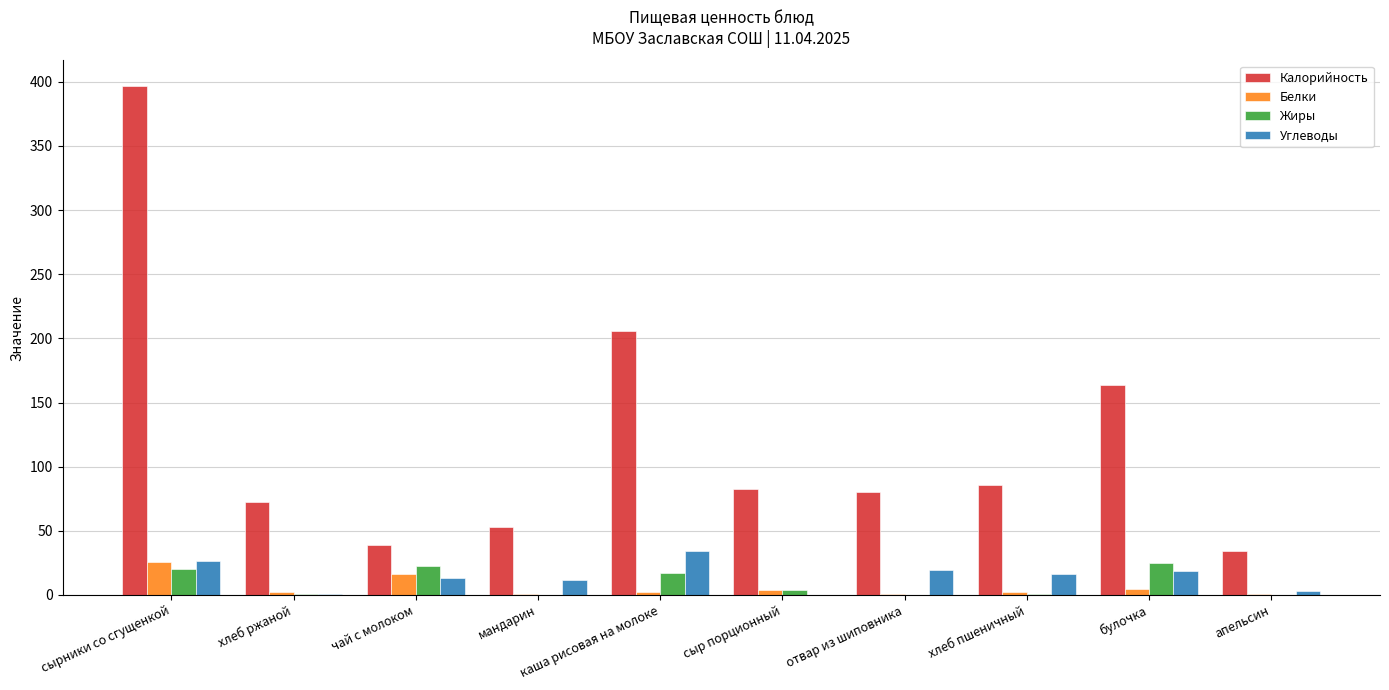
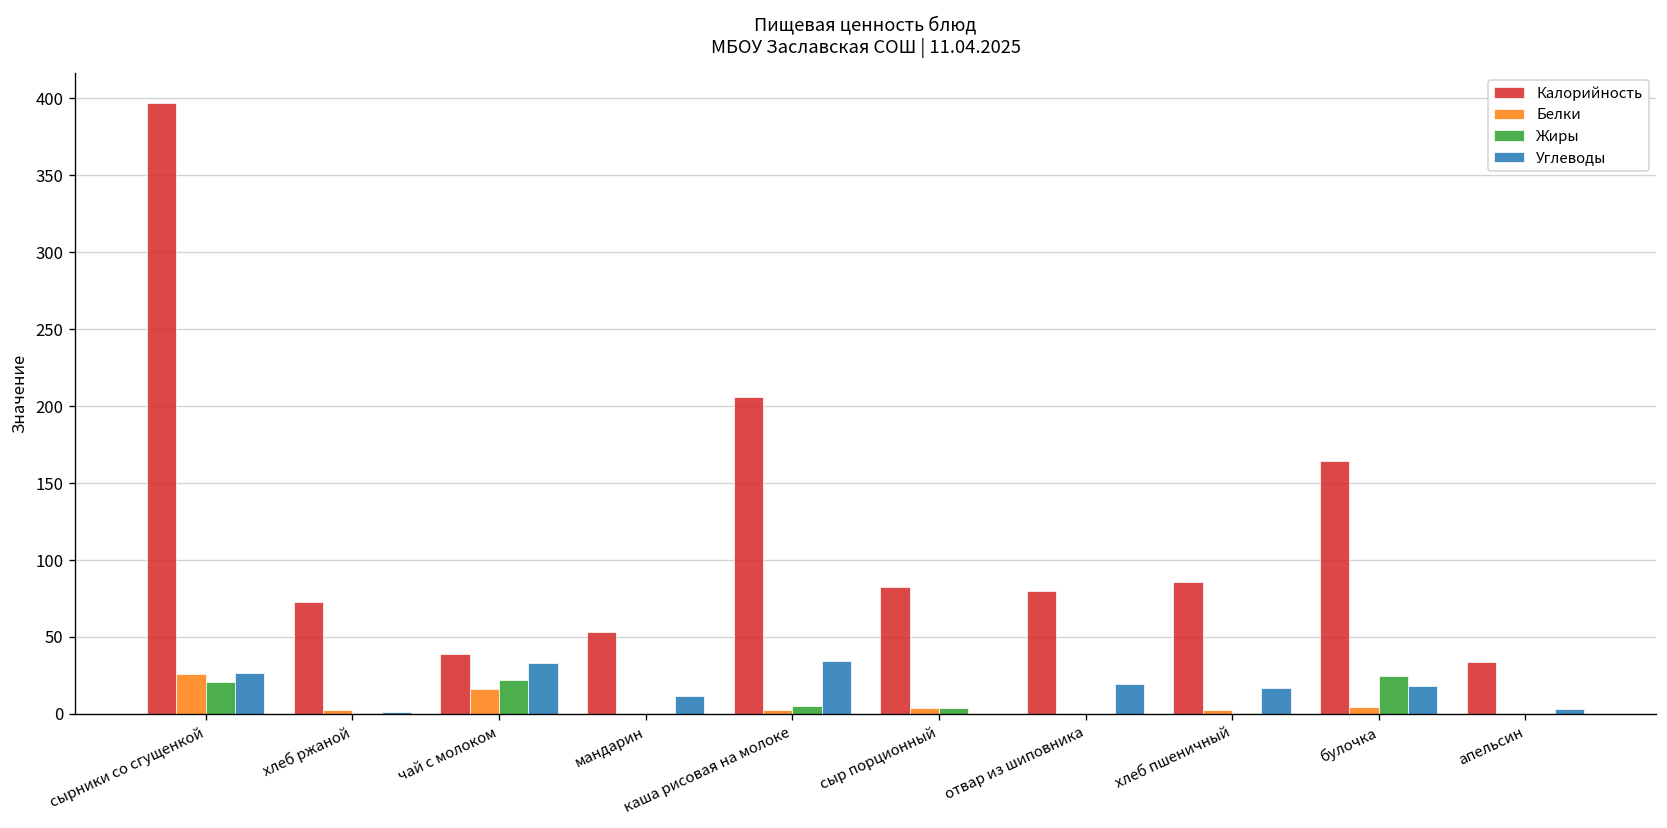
Углеводы, чай с молоком: 13 -> 33
Жиры, каша рисовая на молоке: 17 -> 5
